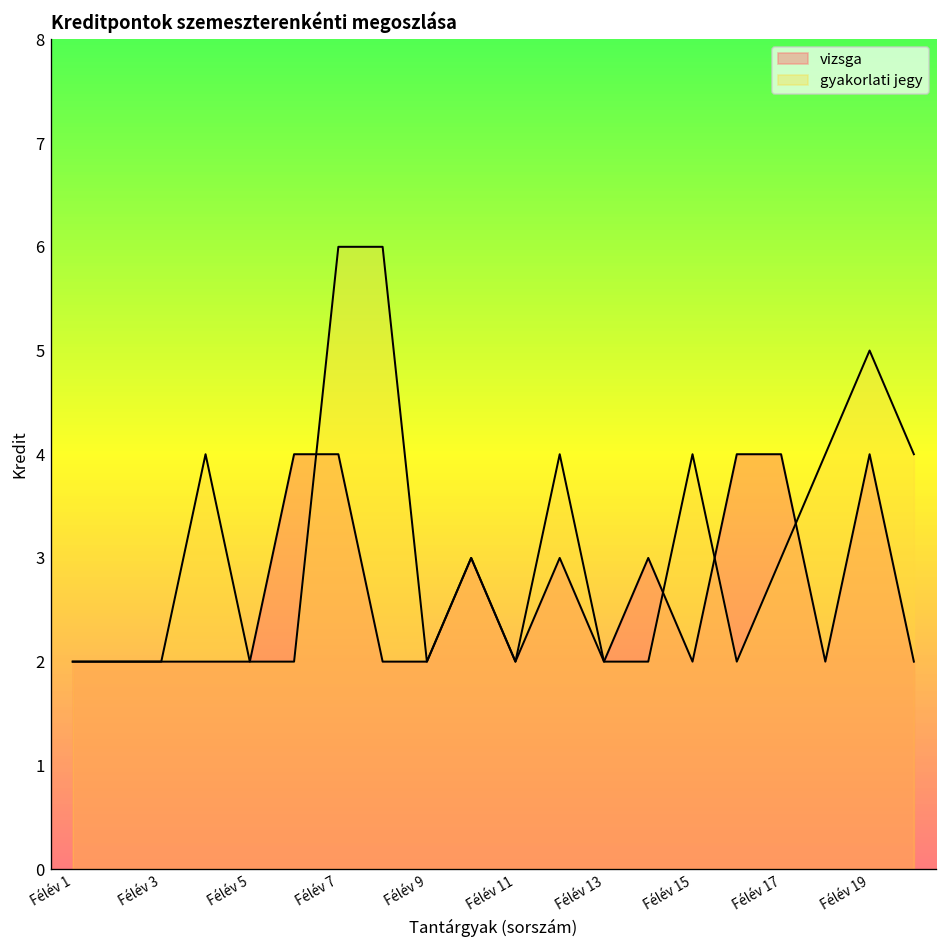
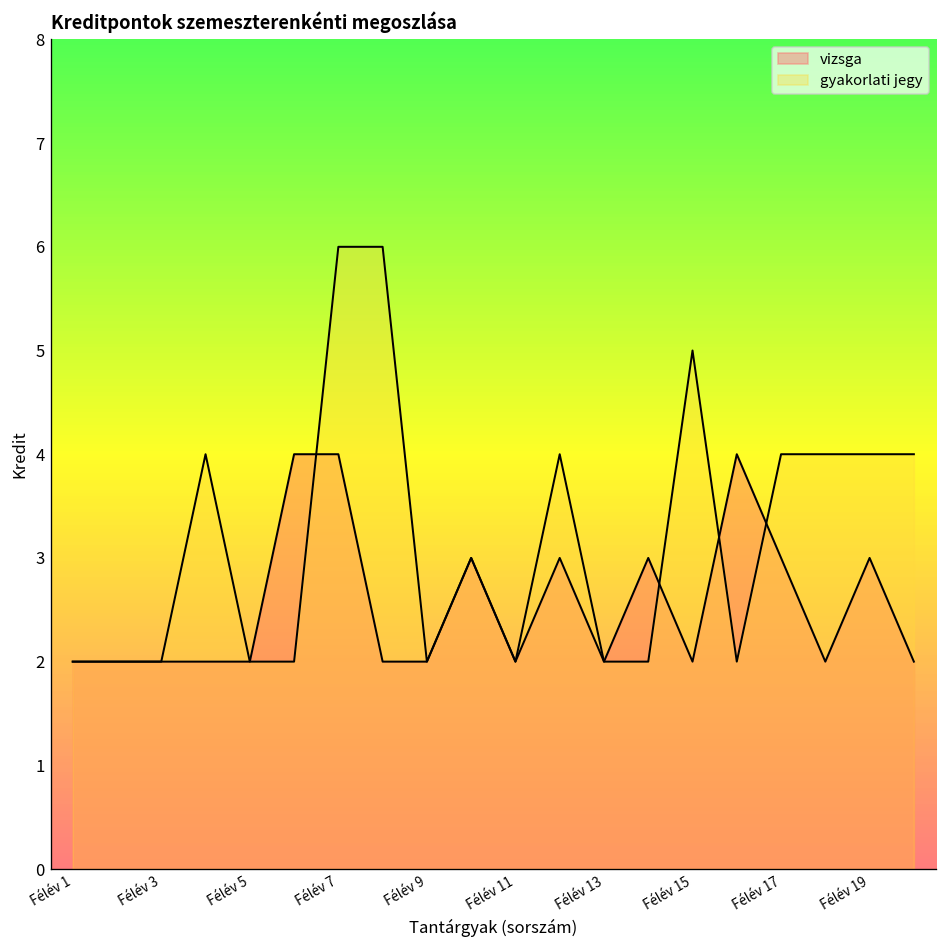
gyakorlati jegy, Félév 15: 4 -> 5
vizsga, Félév 17: 4 -> 3
gyakorlati jegy, Félév 17: 3 -> 4
vizsga, Félév 19: 4 -> 3
gyakorlati jegy, Félév 19: 5 -> 4
